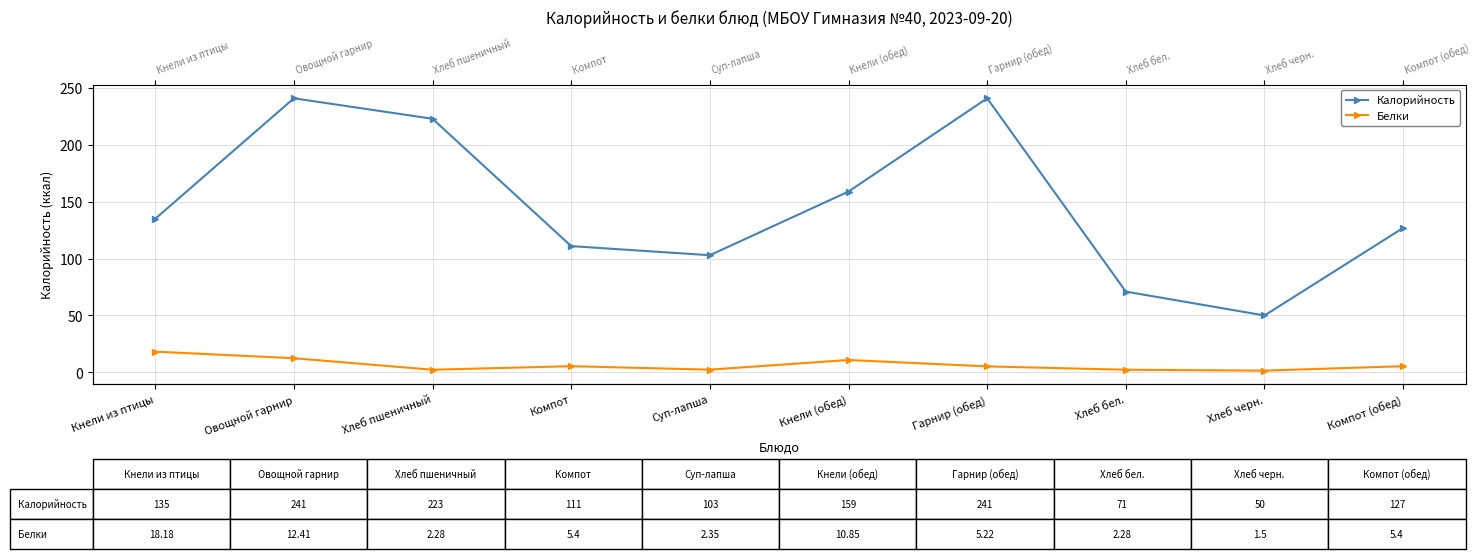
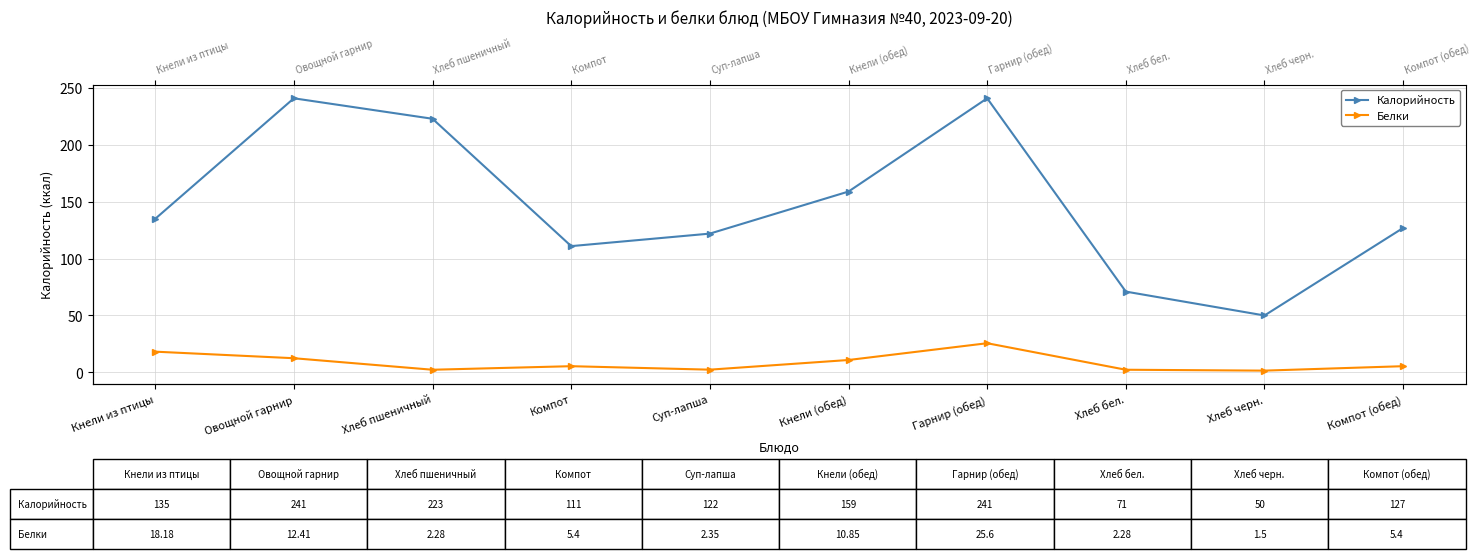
Калорийность, Суп-лапша: 103 -> 122
Белки, Гарнир (обед): 5.22 -> 25.6
